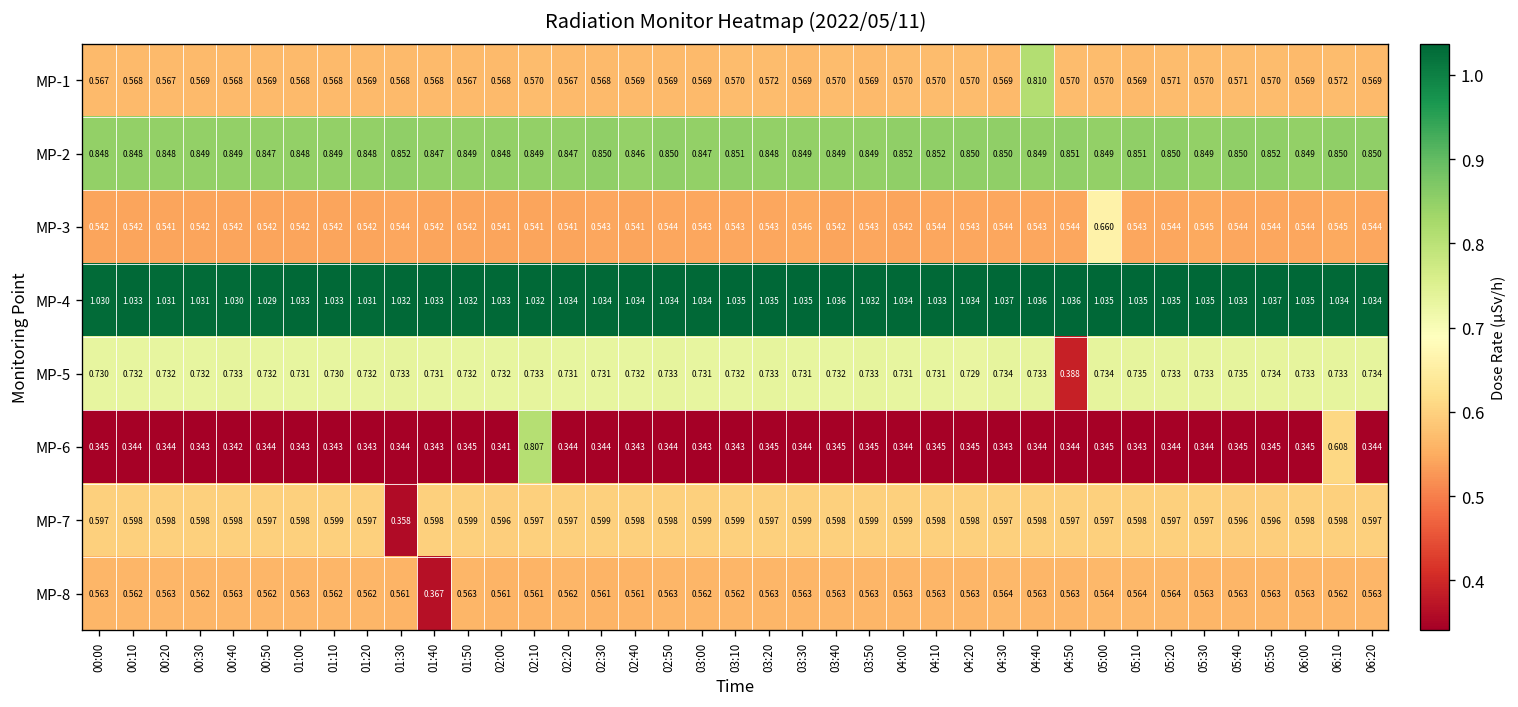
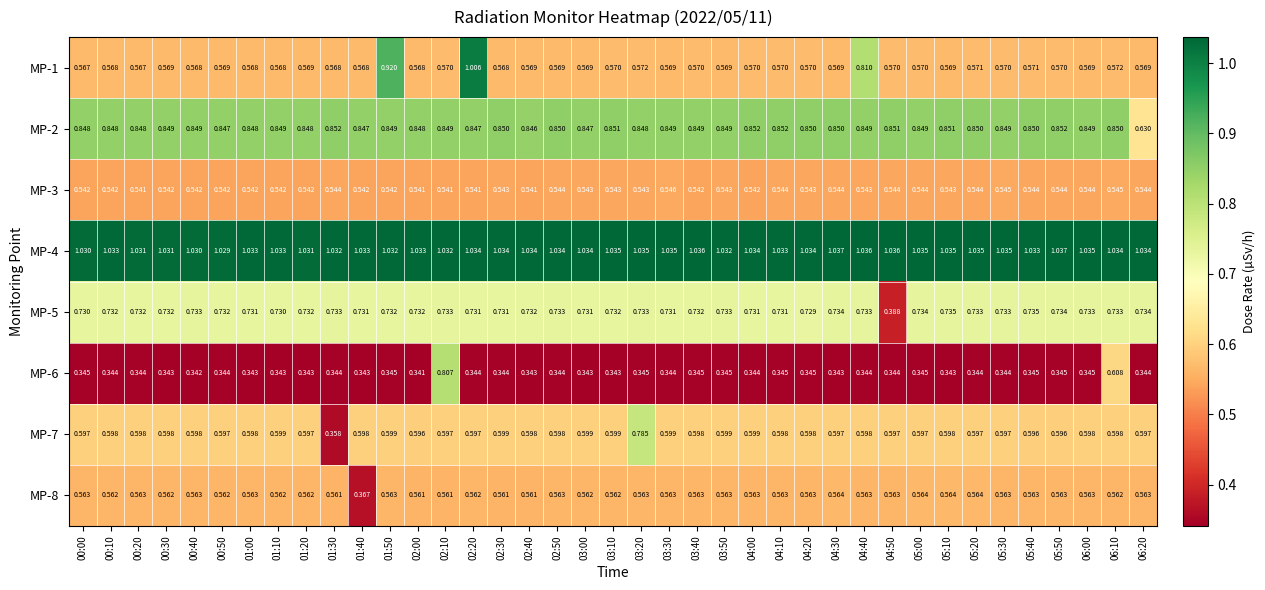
MP-1, 01:50: 0.567 -> 0.920
MP-1, 02:20: 0.567 -> 1.006
MP-2, 06:20: 0.850 -> 0.630
MP-3, 05:00: 0.660 -> 0.544
MP-7, 03:20: 0.597 -> 0.785
